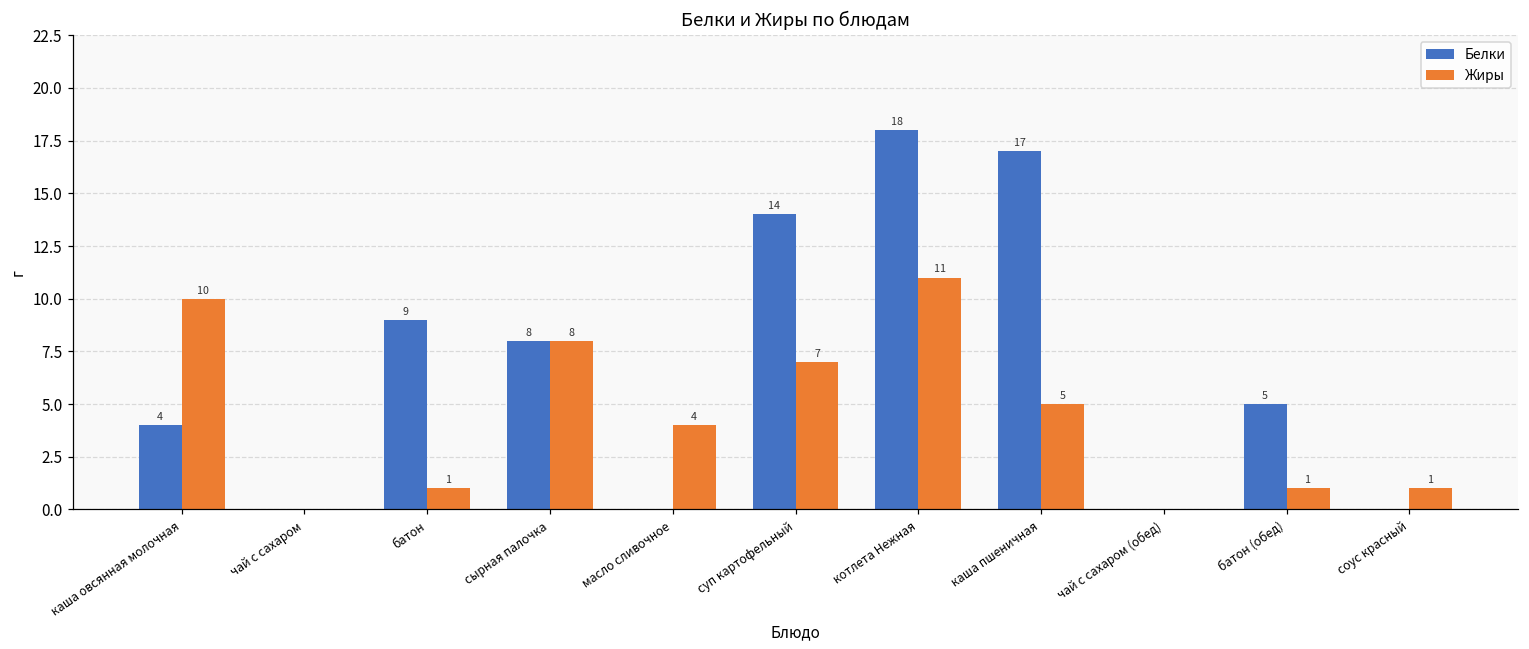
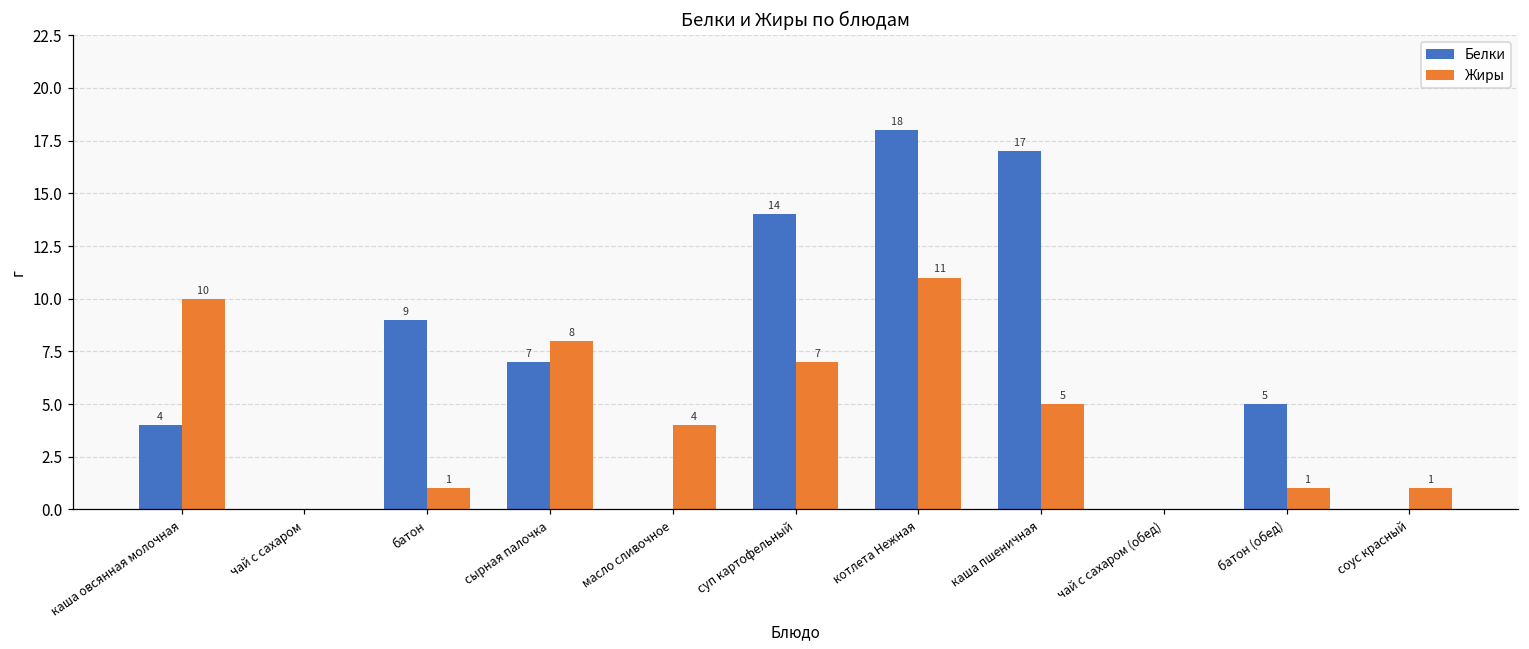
Белки, сырная палочка: 8 -> 7
